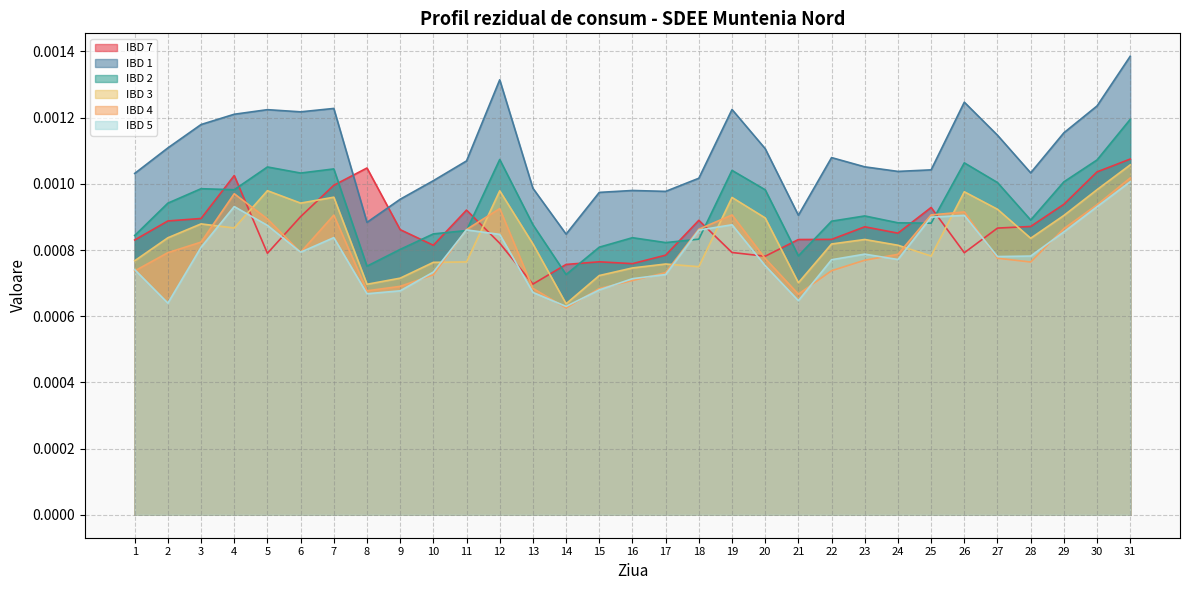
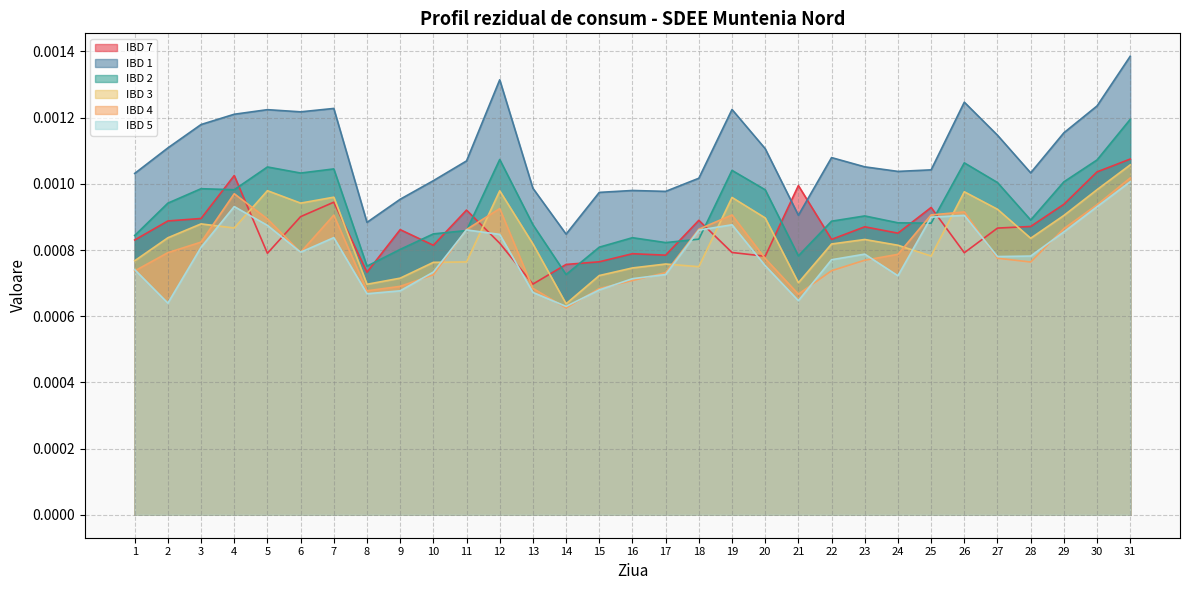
IBD 7, 7: 0.00100 -> 0.00094
IBD 7, 8: 0.00105 -> 0.00073
IBD 7, 16: 0.00076 -> 0.00079
IBD 7, 21: 0.00083 -> 0.00099
IBD 5, 24: 0.00077 -> 0.00072
